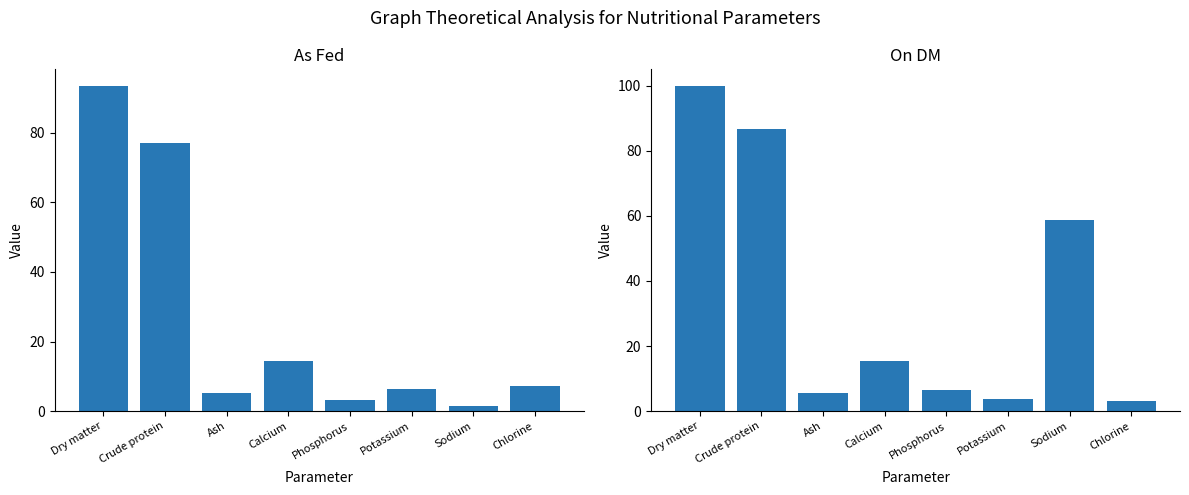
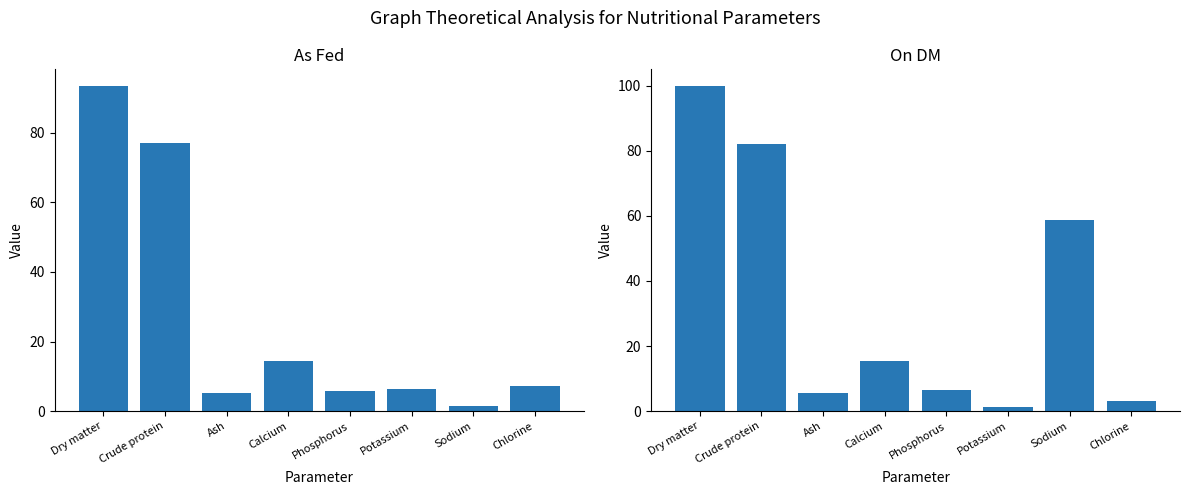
As Fed, Phosphorus: 3 -> 6
On DM, Crude protein: 87 -> 82
On DM, Potassium: 4 -> 1
